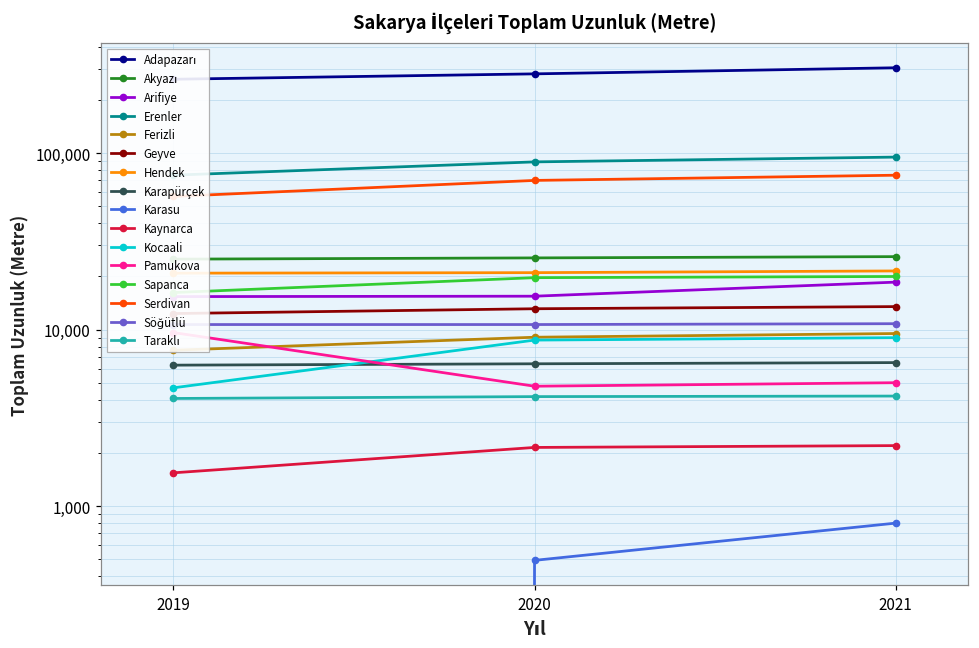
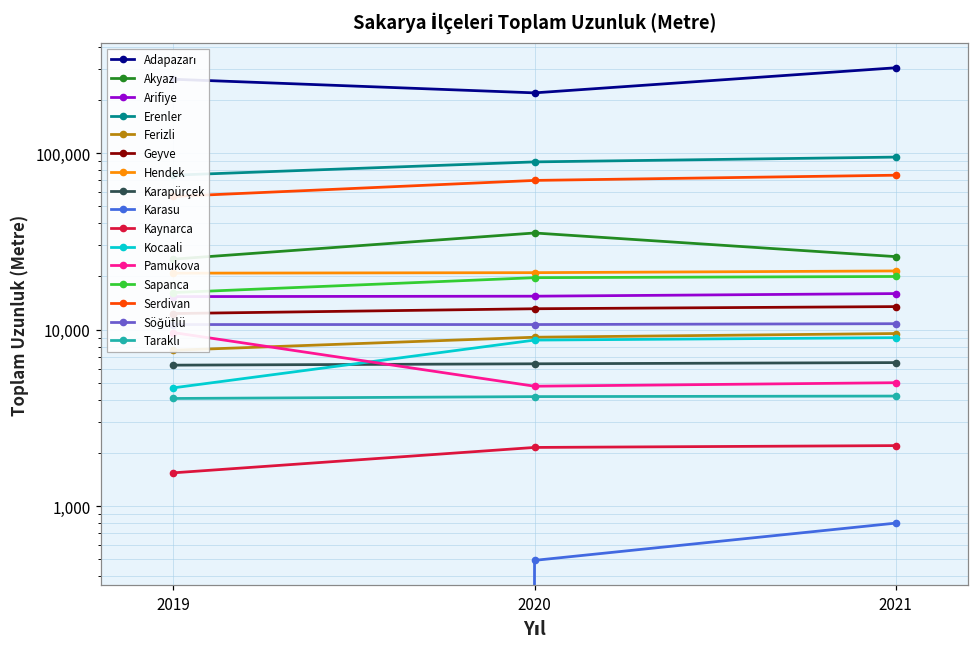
Adapazarı, 2020: 280,000 -> 220,000
Akyazı, 2020: 25,000 -> 35,000
Arifiye, 2021: 19,000 -> 16,000
